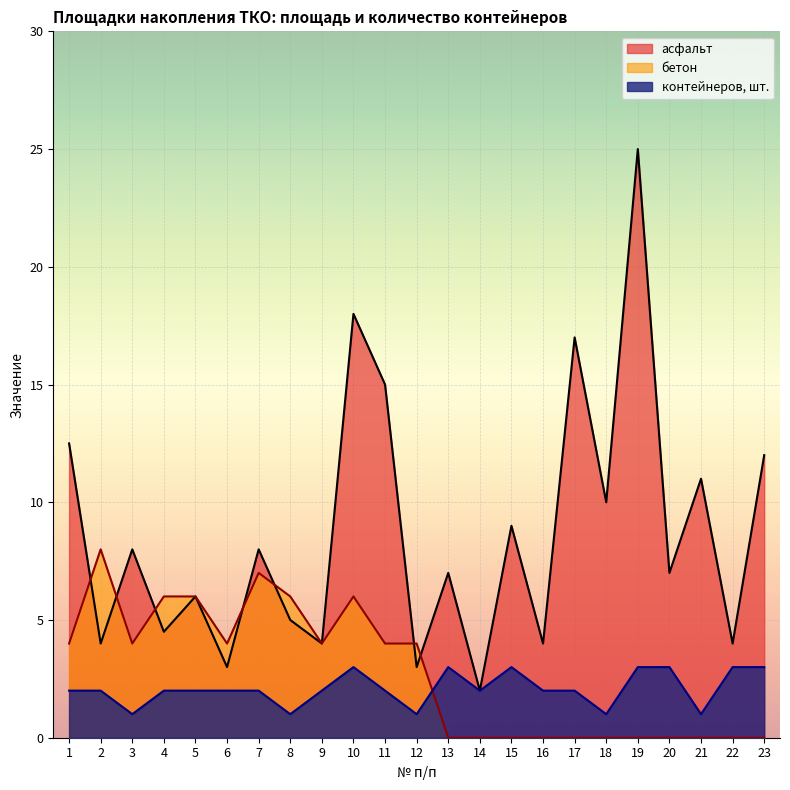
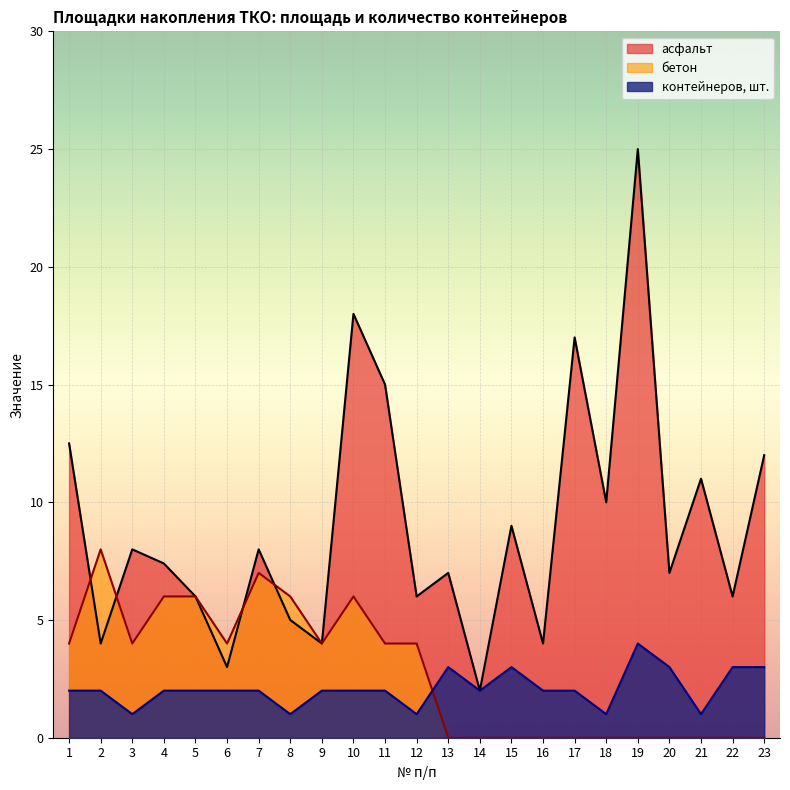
асфальт, 4: 4.5 -> 7.4
контейнеров, шт., 10: 3 -> 2
асфальт, 12: 3 -> 6
контейнеров, шт., 19: 3 -> 4
асфальт, 22: 4 -> 6
